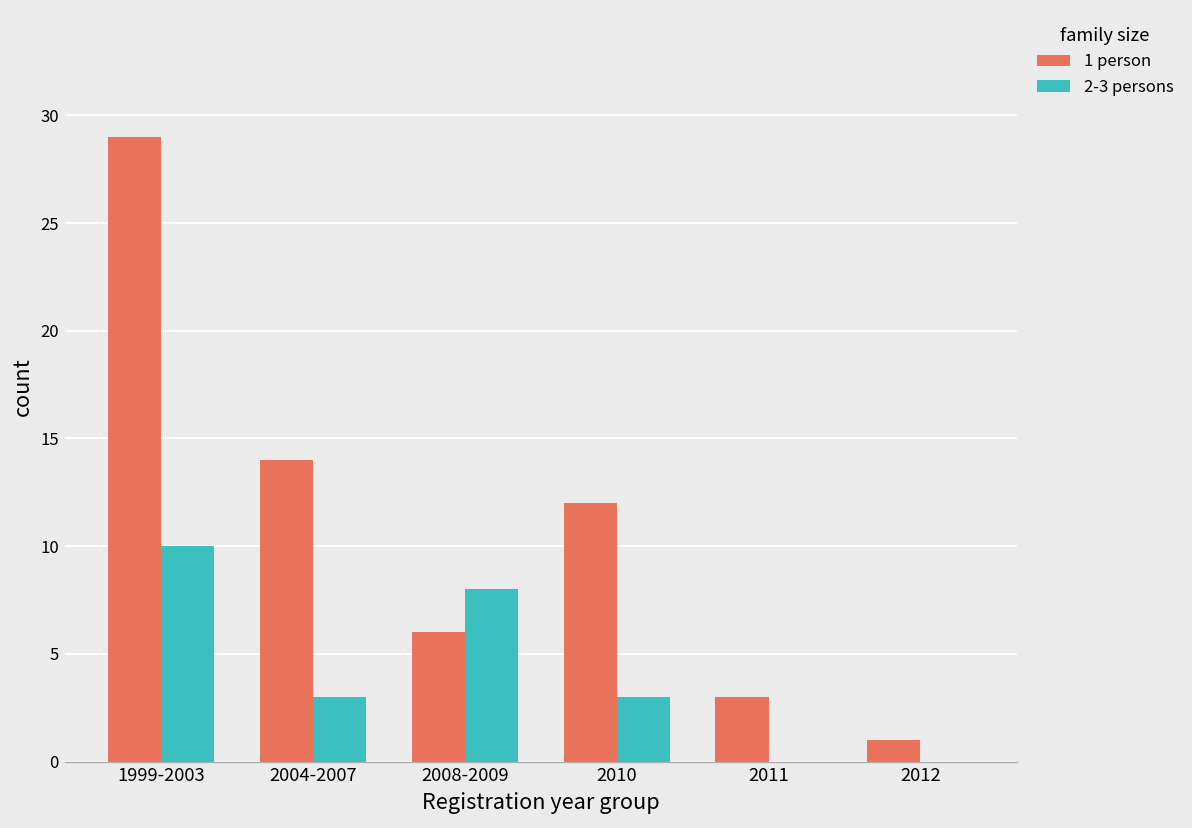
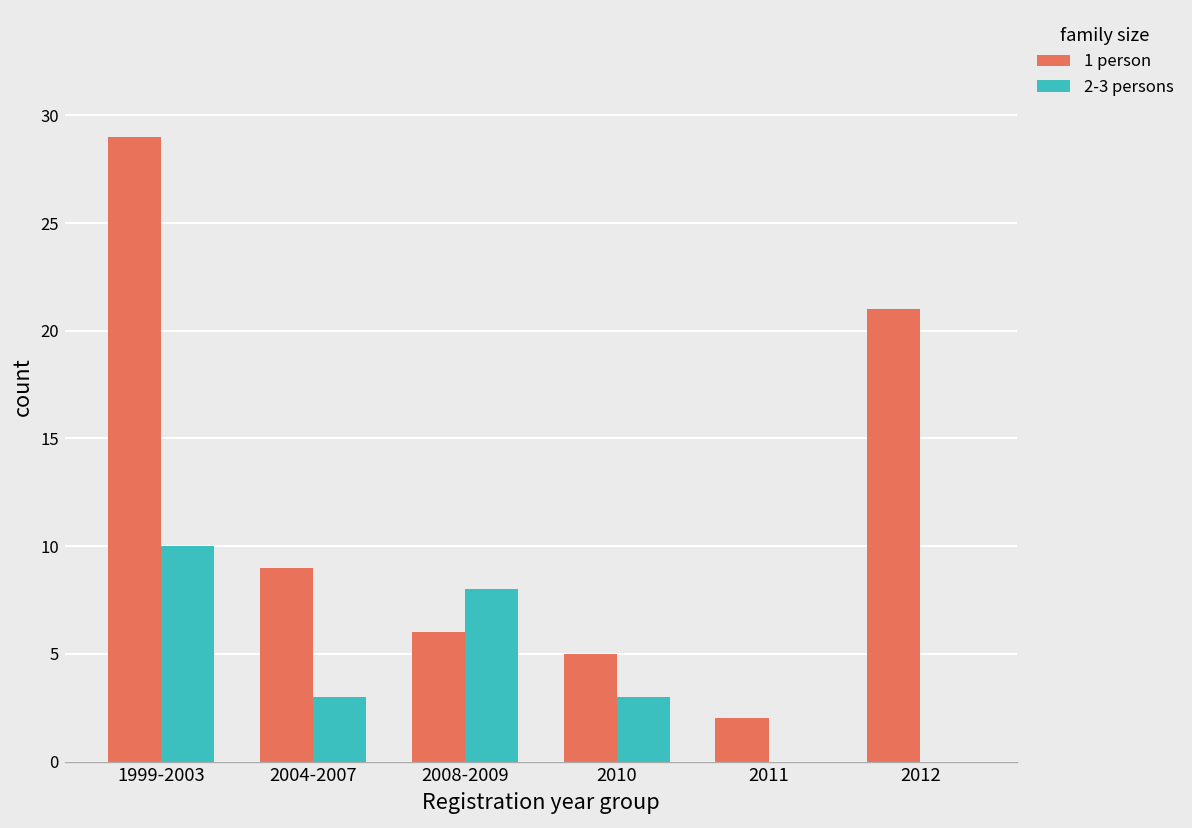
1 person, 2004-2007: 14 -> 9
1 person, 2010: 12 -> 5
1 person, 2011: 3 -> 2
1 person, 2012: 1 -> 21
